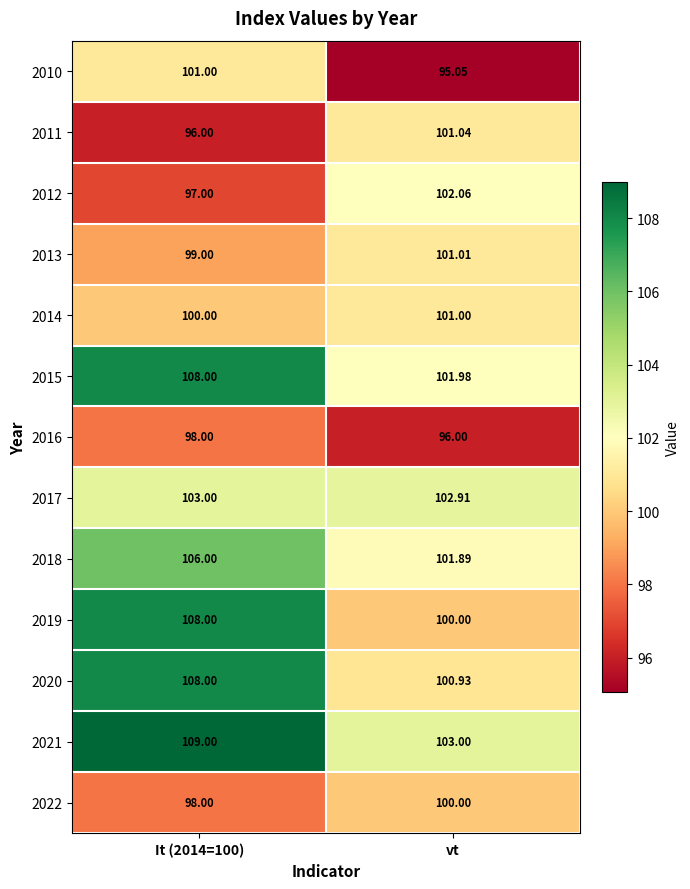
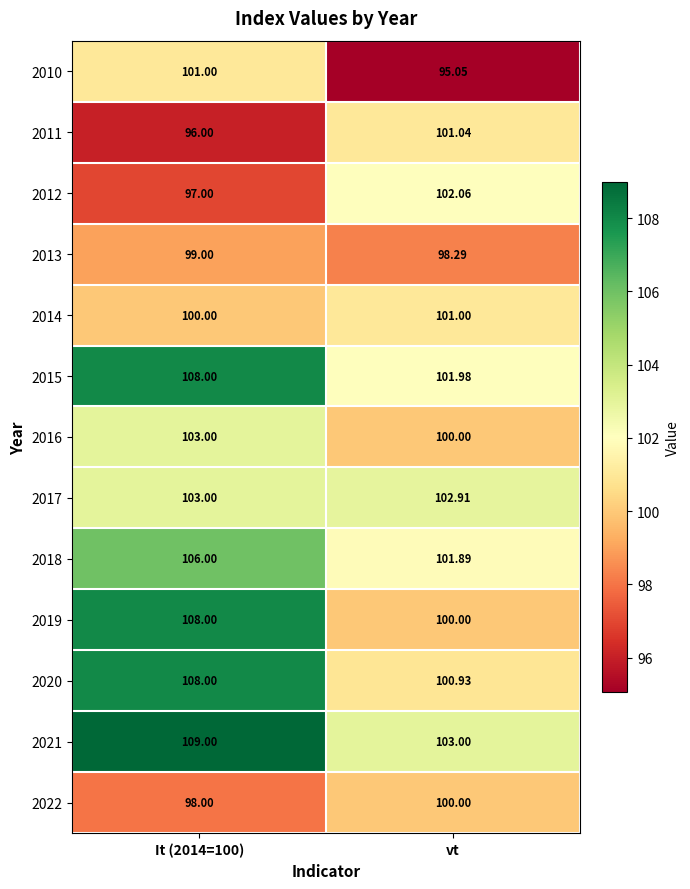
2013, vt: 101.01 -> 98.29
2016, It (2014=100): 98.00 -> 103.00
2016, vt: 96.00 -> 100.00
